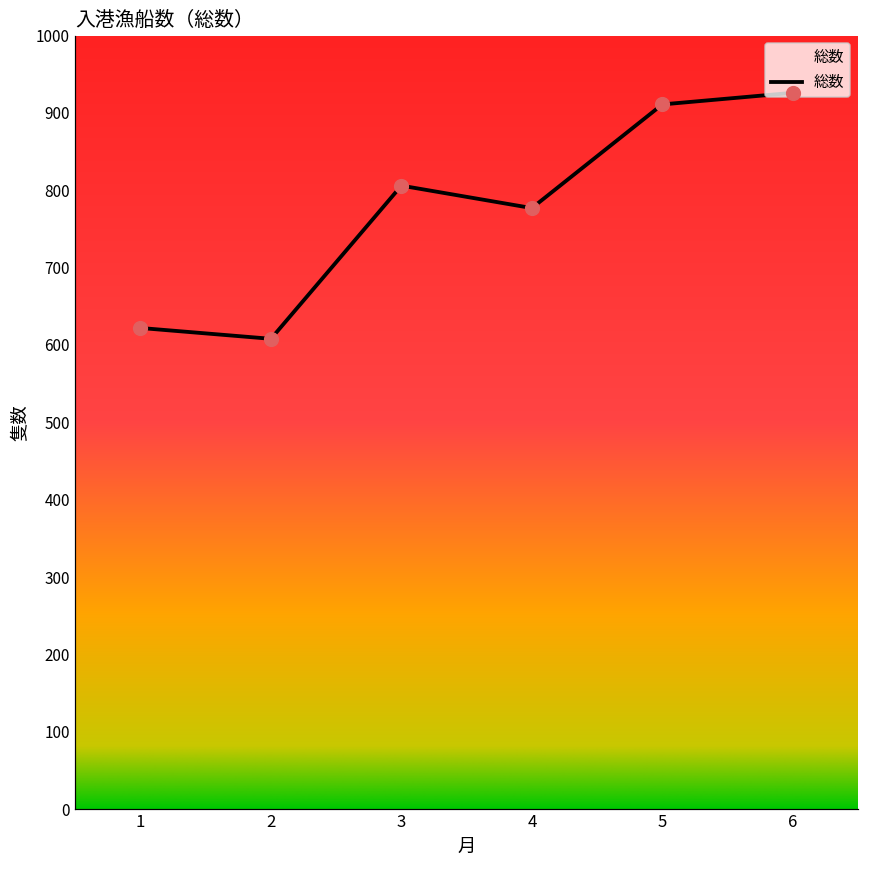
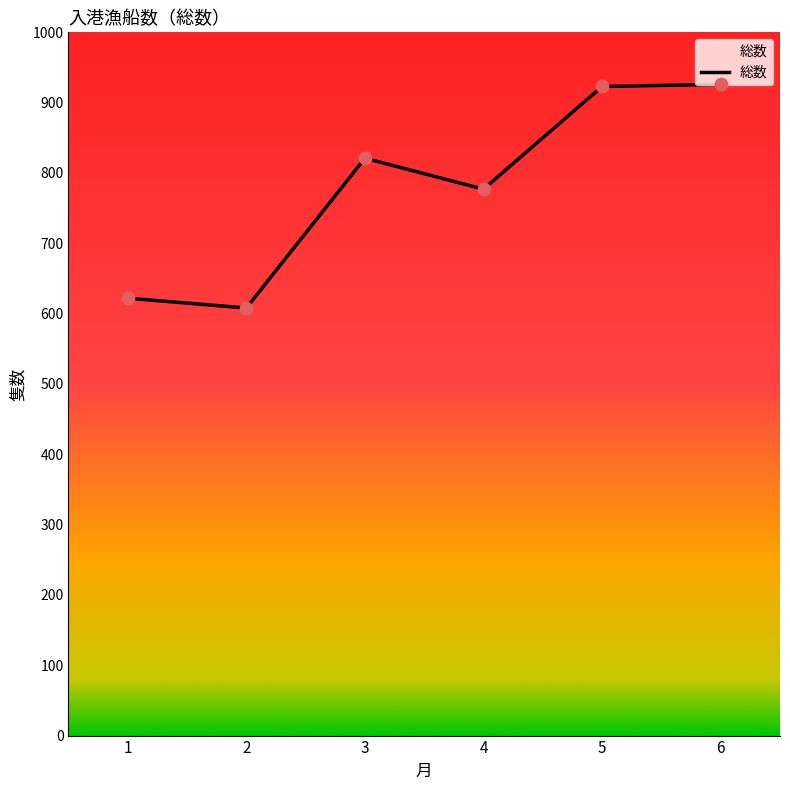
3: 810 -> 820
5: 910 -> 920
